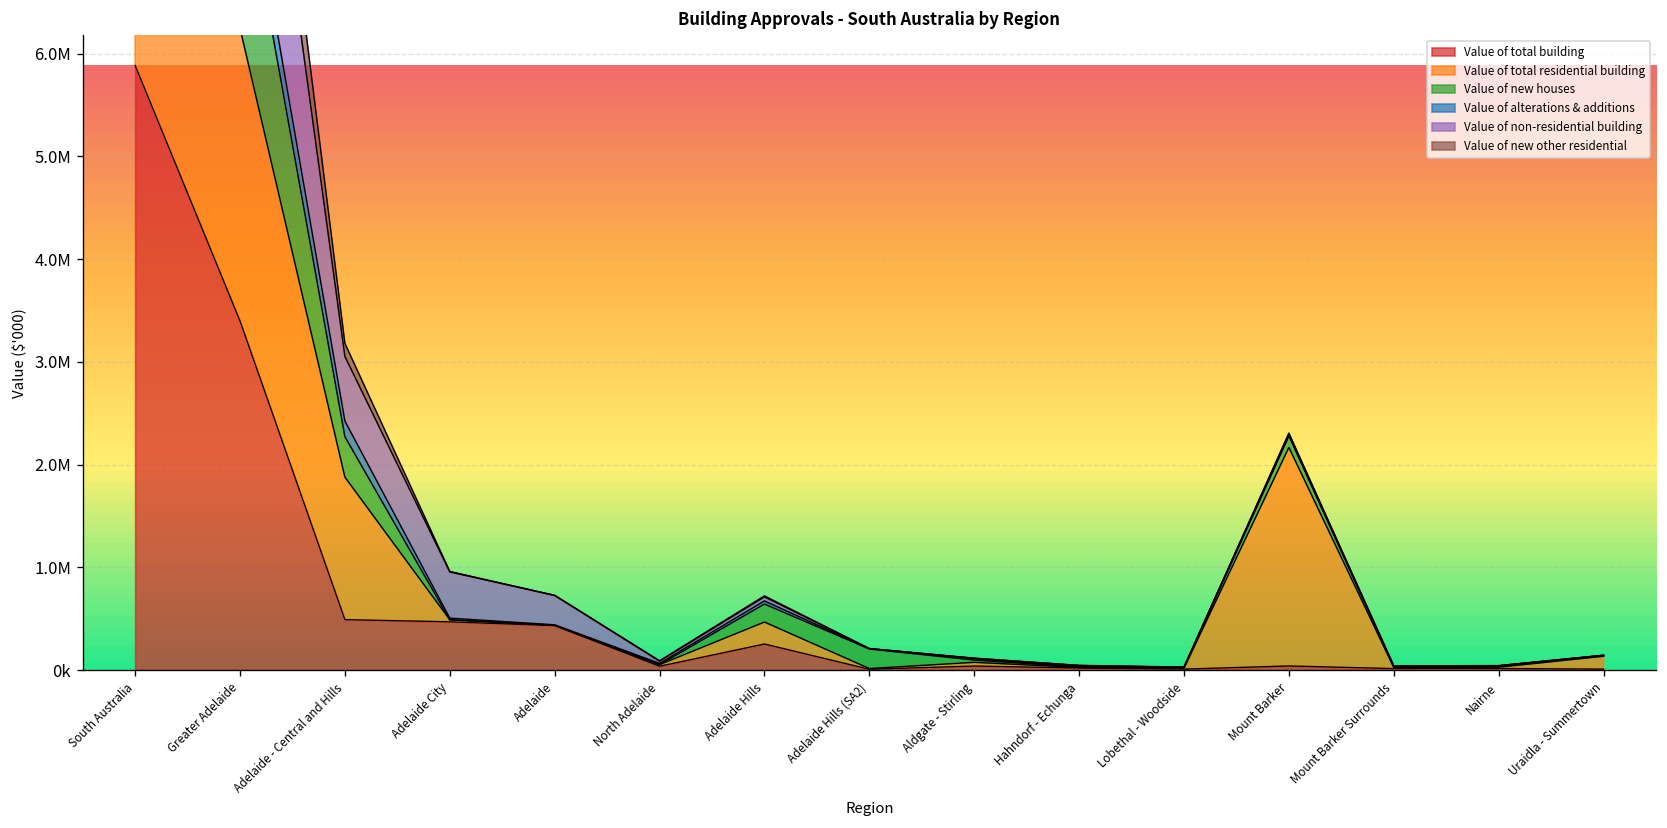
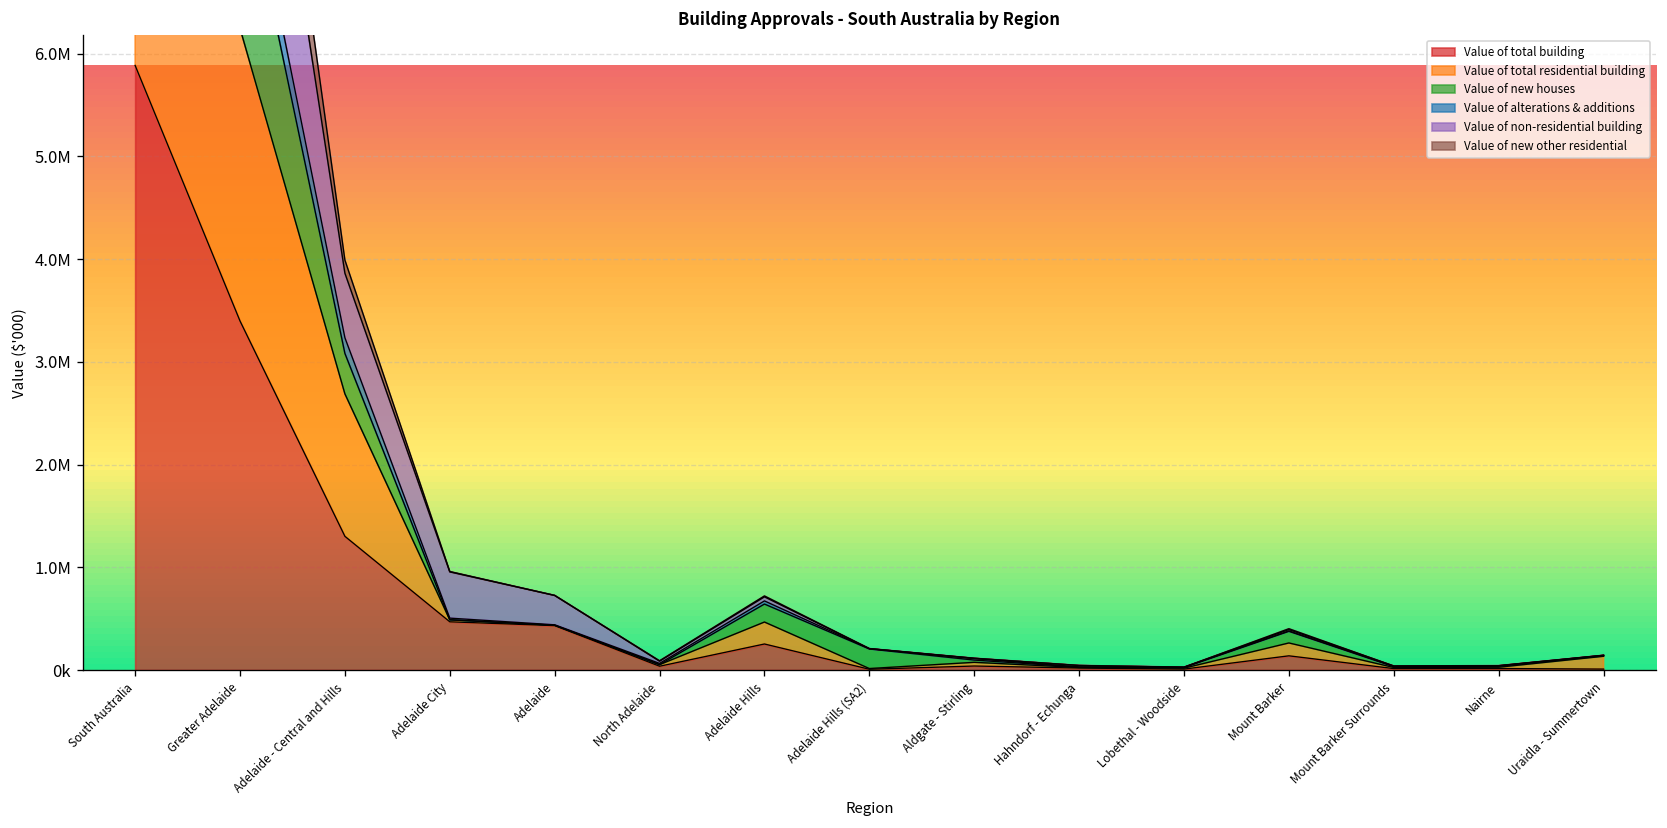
Value of total building, Adelaide - Central and Hills: 500000 -> 1300000
Value of total building, Mount Barker: 0 -> 100000
Value of total residential building, Mount Barker: 2100000 -> 100000
